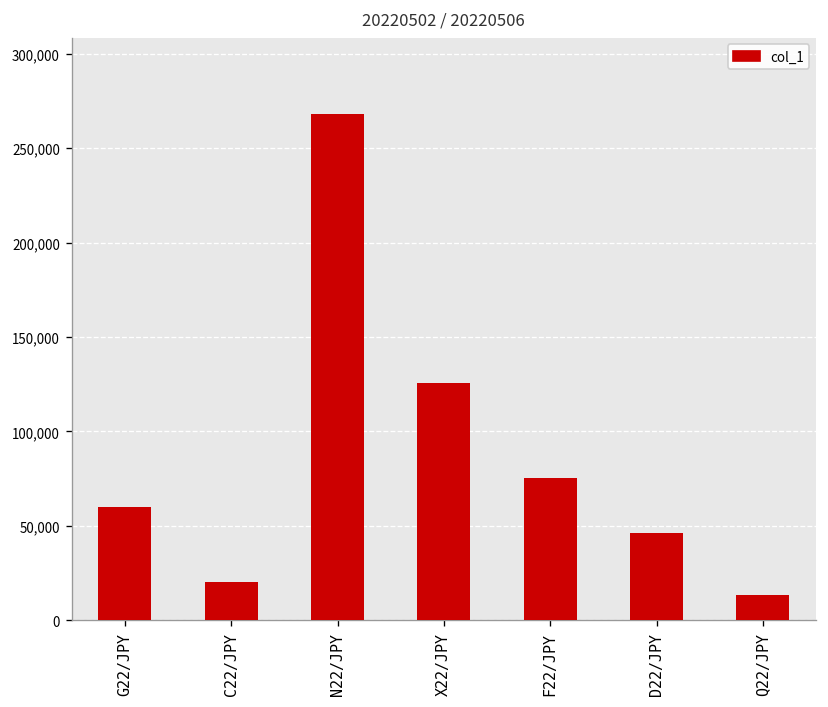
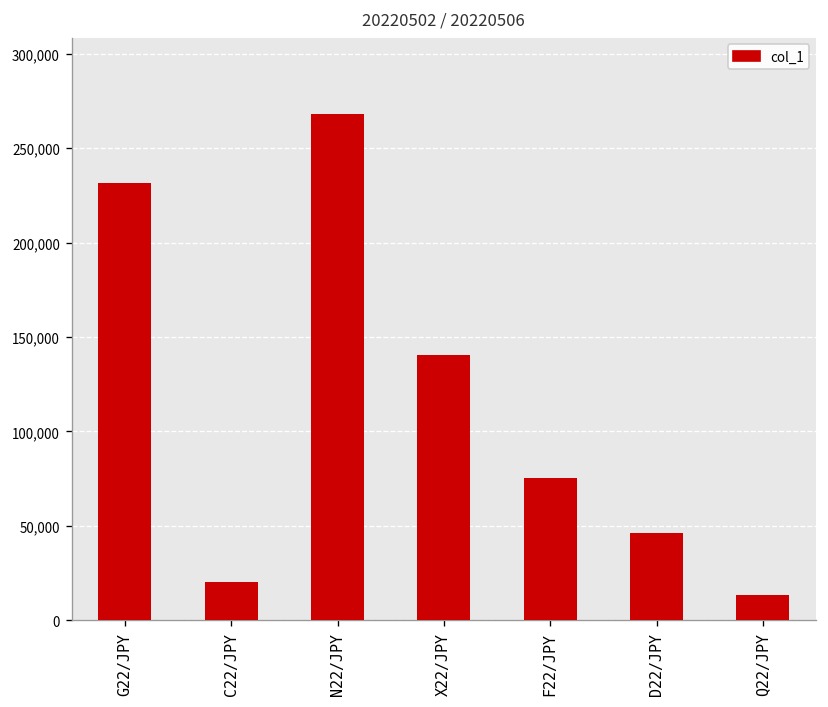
G22/JPY: 60,000 -> 232,000
X22/JPY: 126,000 -> 141,000
